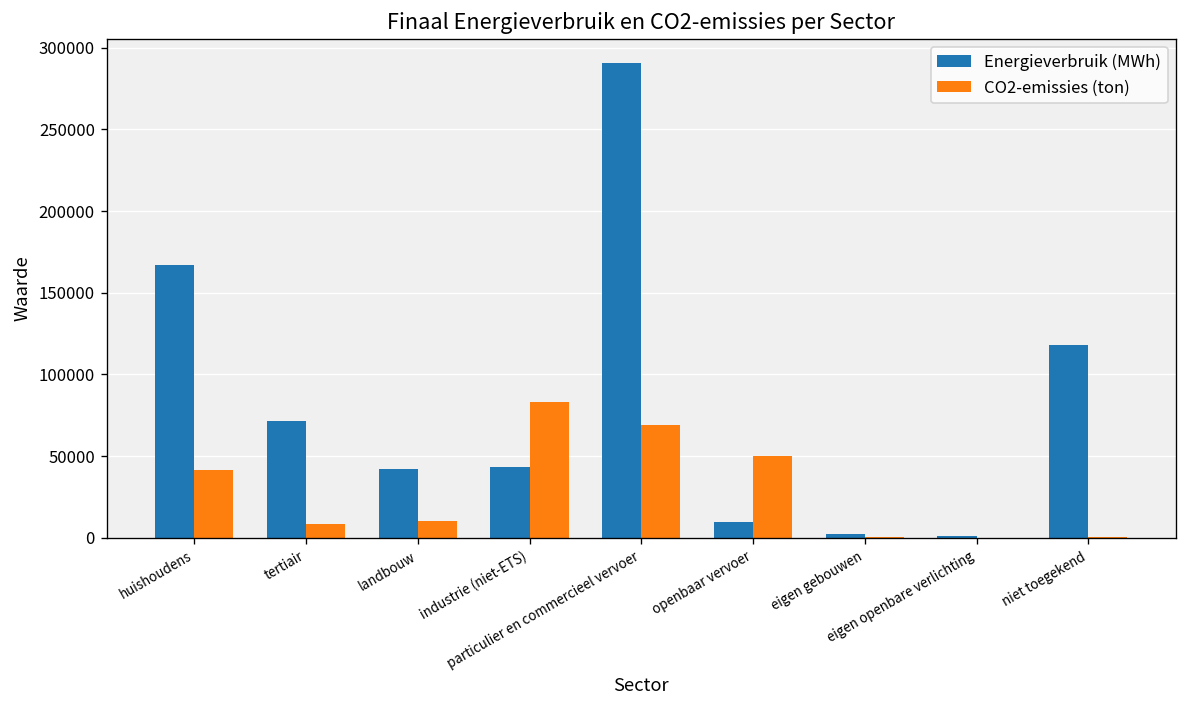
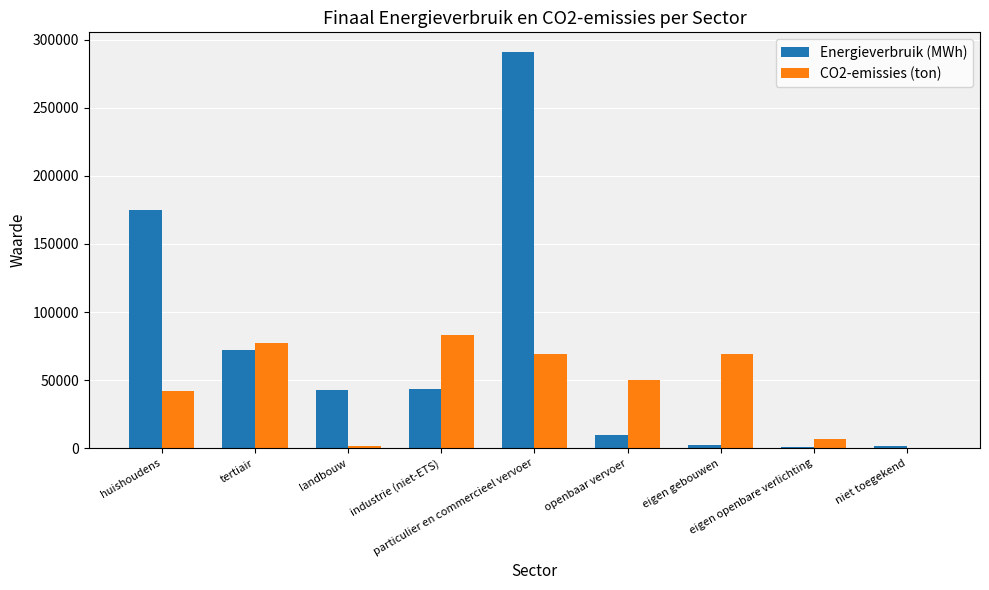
Energieverbruik (MWh), huishoudens: 167000 -> 175000
CO2-emissies (ton), tertiair: 8000 -> 77000
CO2-emissies (ton), landbouw: 10000 -> 2000
CO2-emissies (ton), eigen gebouwen: 0 -> 69000
CO2-emissies (ton), eigen openbare verlichting: 0 -> 7000
Energieverbruik (MWh), niet toegekend: 118000 -> 2000
